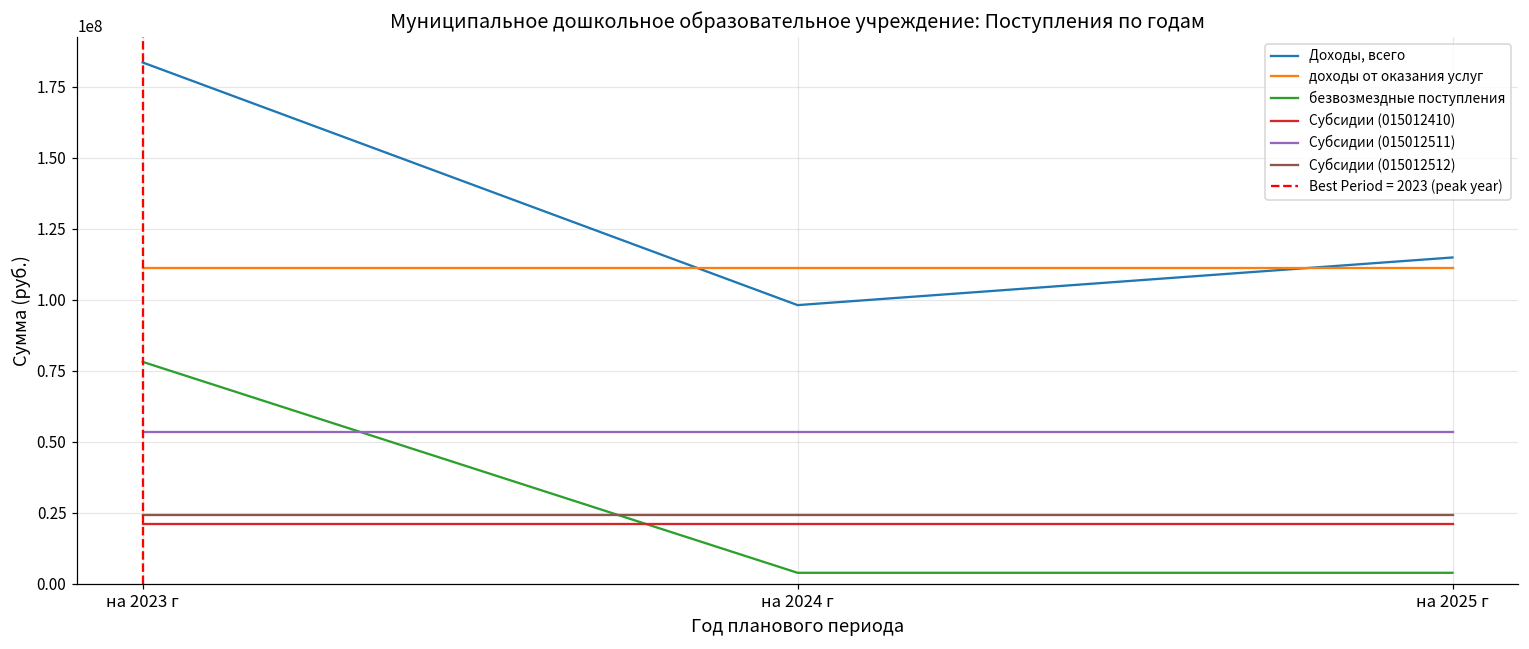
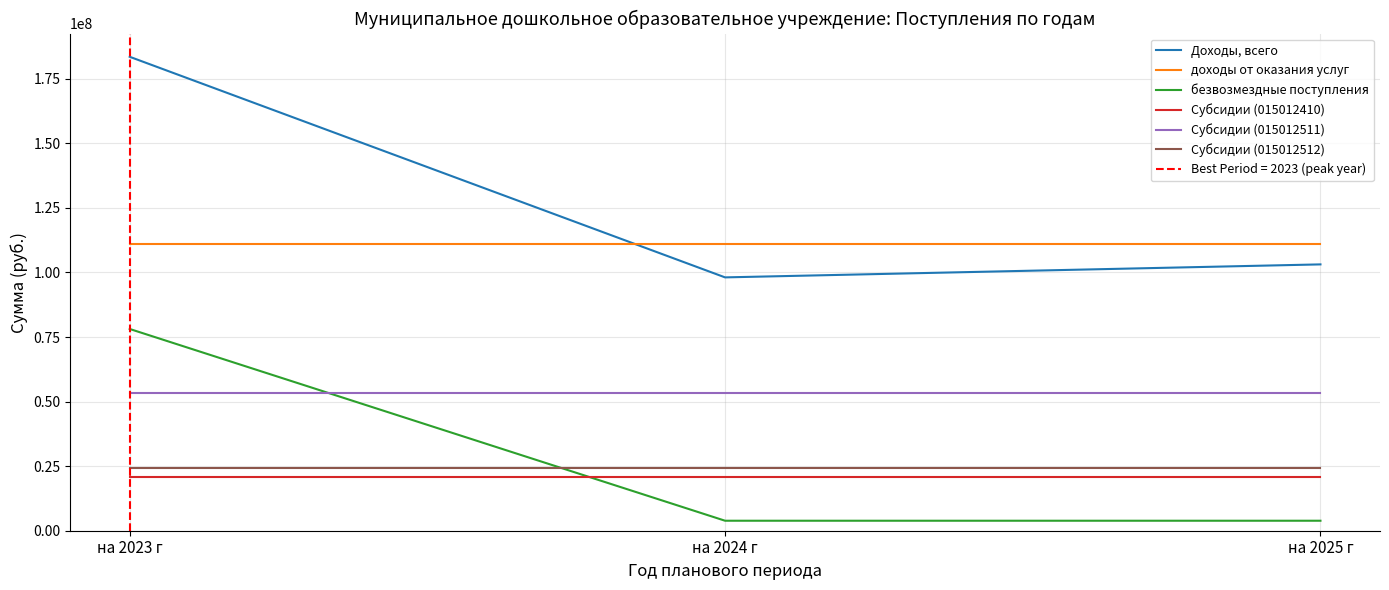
Доходы, всего, на 2025 г: 115000000 -> 103000000
